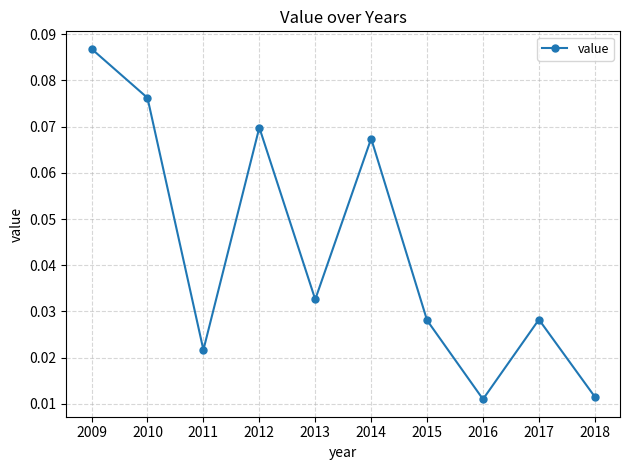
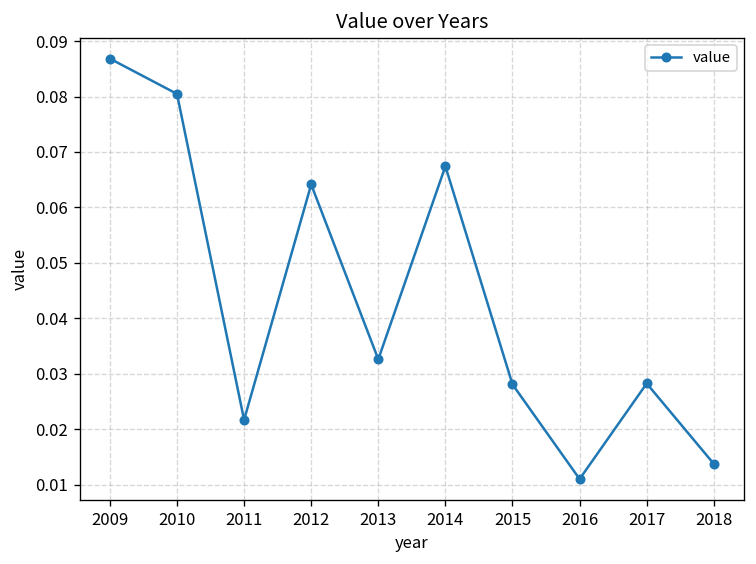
2010: 0.076 -> 0.080
2012: 0.070 -> 0.064
2018: 0.012 -> 0.014
